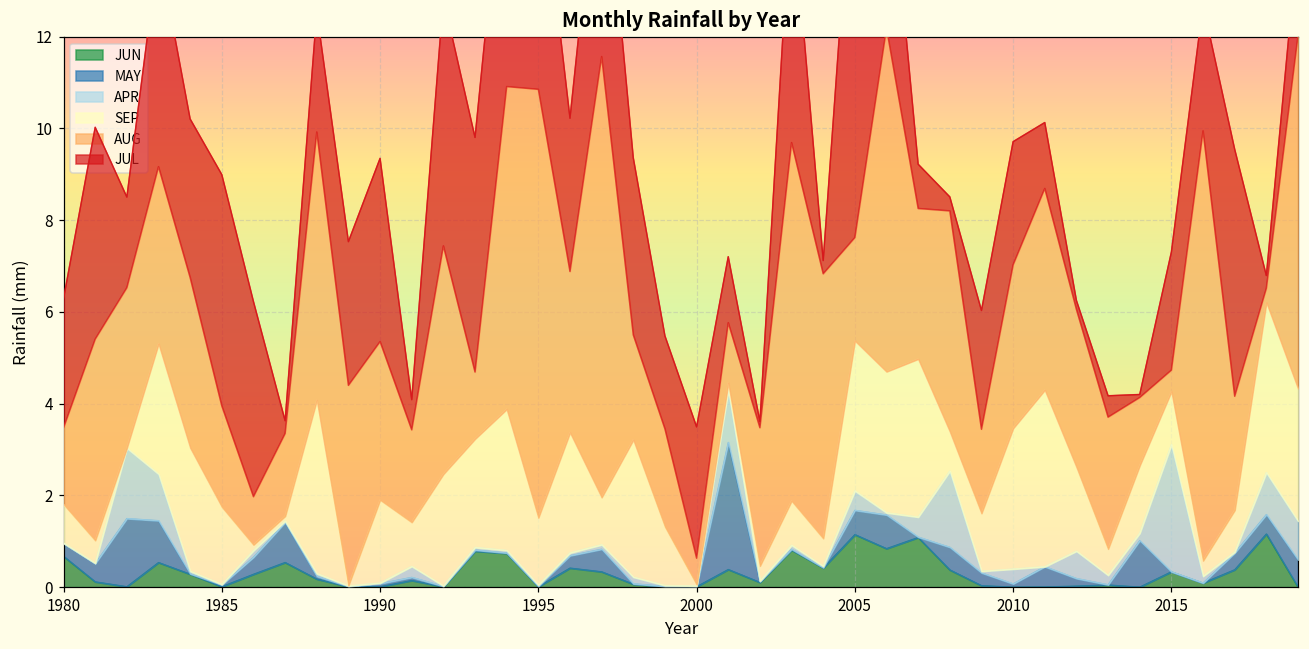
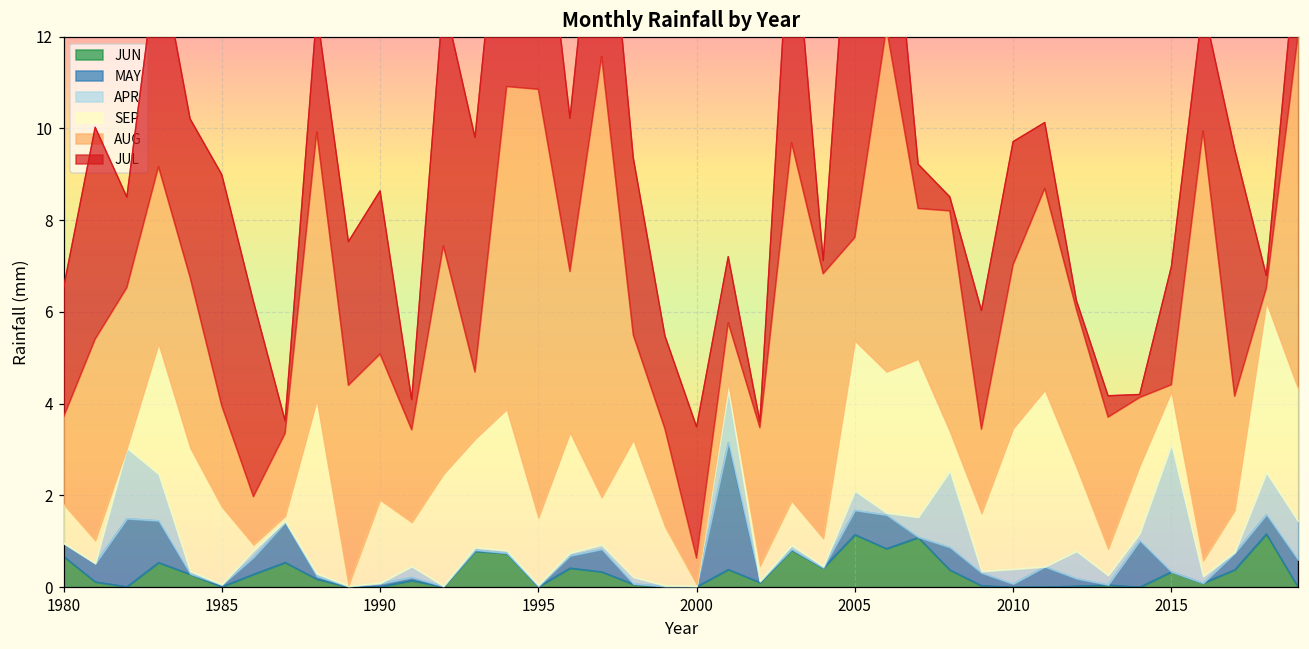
AUG, 1980: 1.7 -> 1.9
AUG, 1990: 3.4 -> 3.2
JUL, 1990: 4.0 -> 3.6
AUG, 2015: 0.5 -> 0.1
